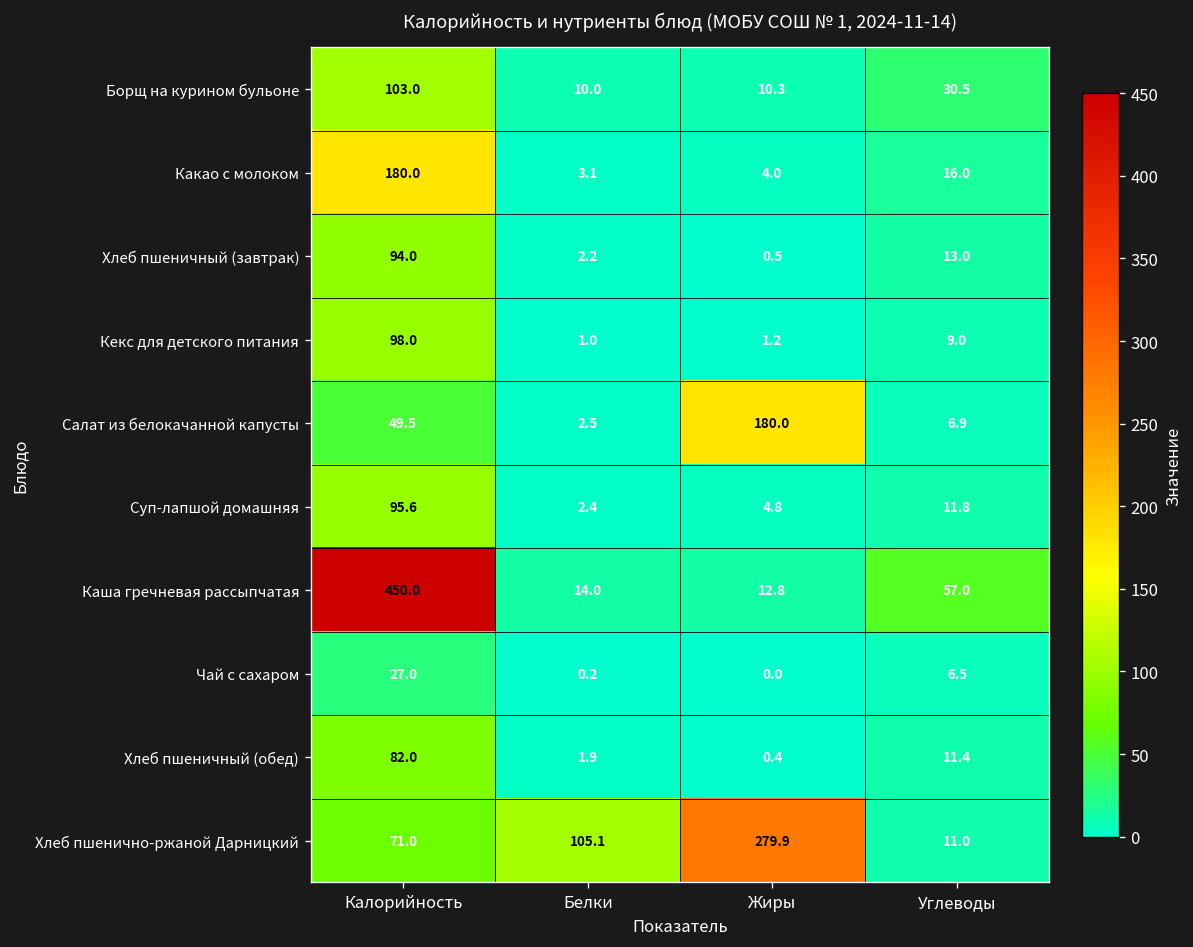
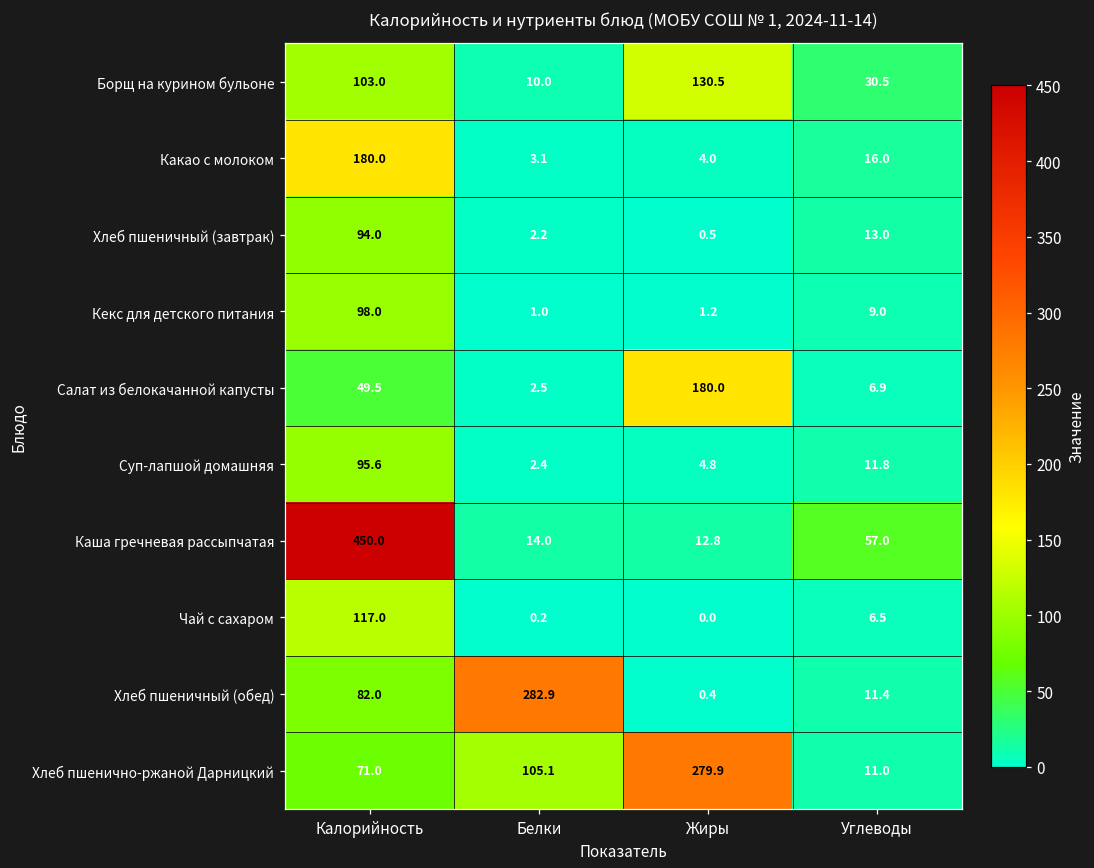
Борщ на курином бульоне, Жиры: 10.3 -> 130.5
Чай с сахаром, Калорийность: 27.0 -> 117.0
Хлеб пшеничный (обед), Белки: 1.9 -> 282.9
